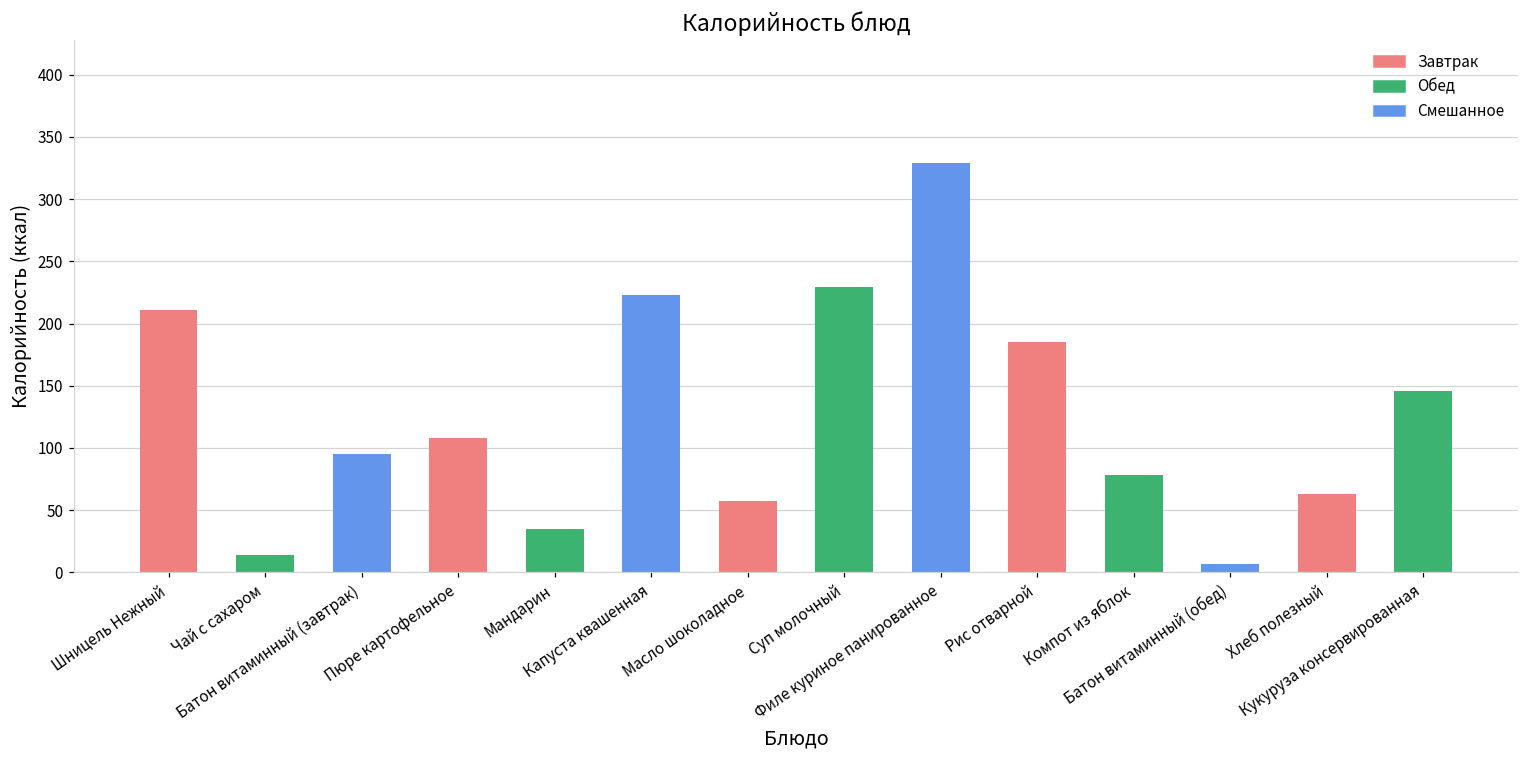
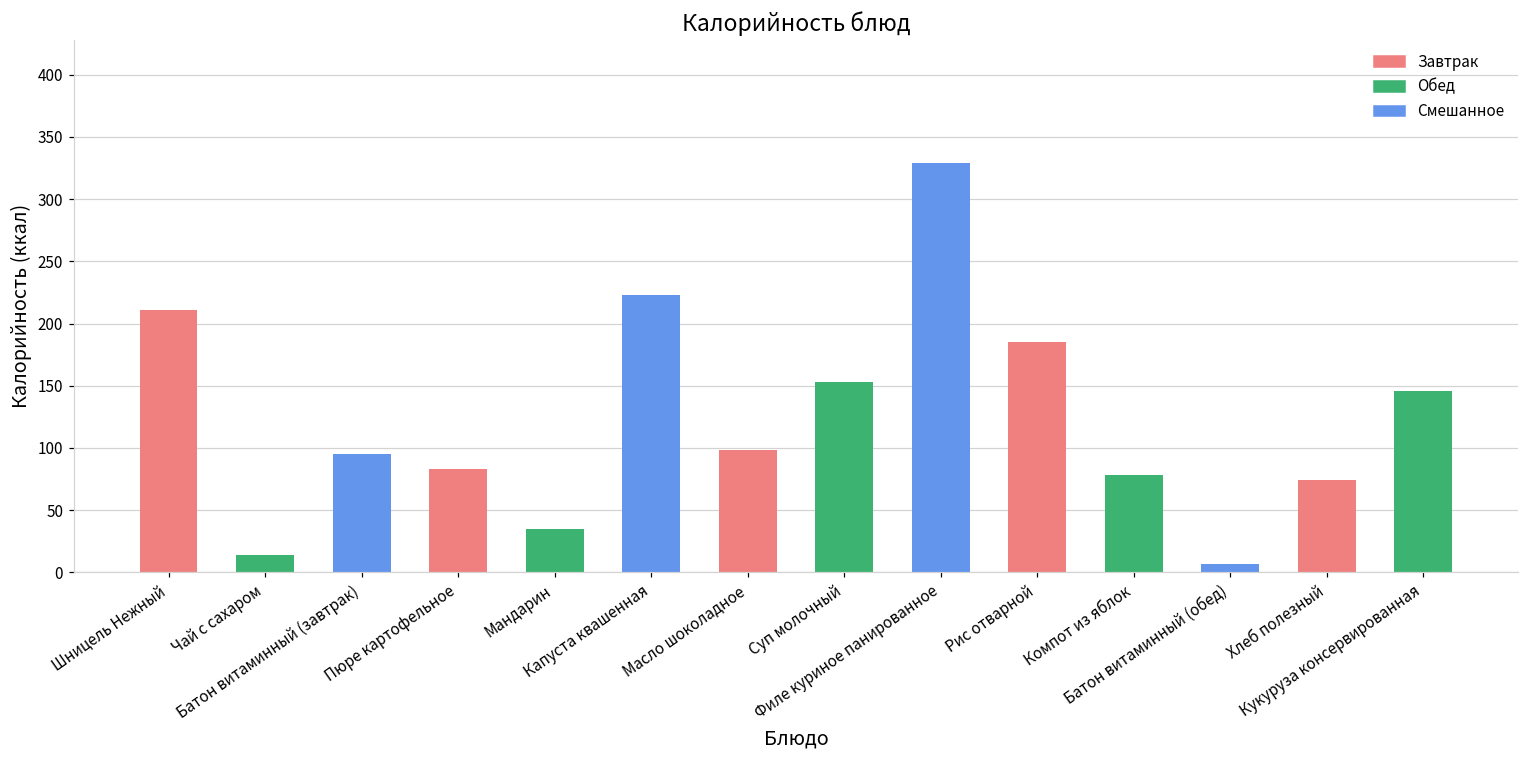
Пюре картофельное: 108 -> 83
Масло шоколадное: 57 -> 98
Суп молочный: 229 -> 153
Хлеб полезный: 63 -> 74
